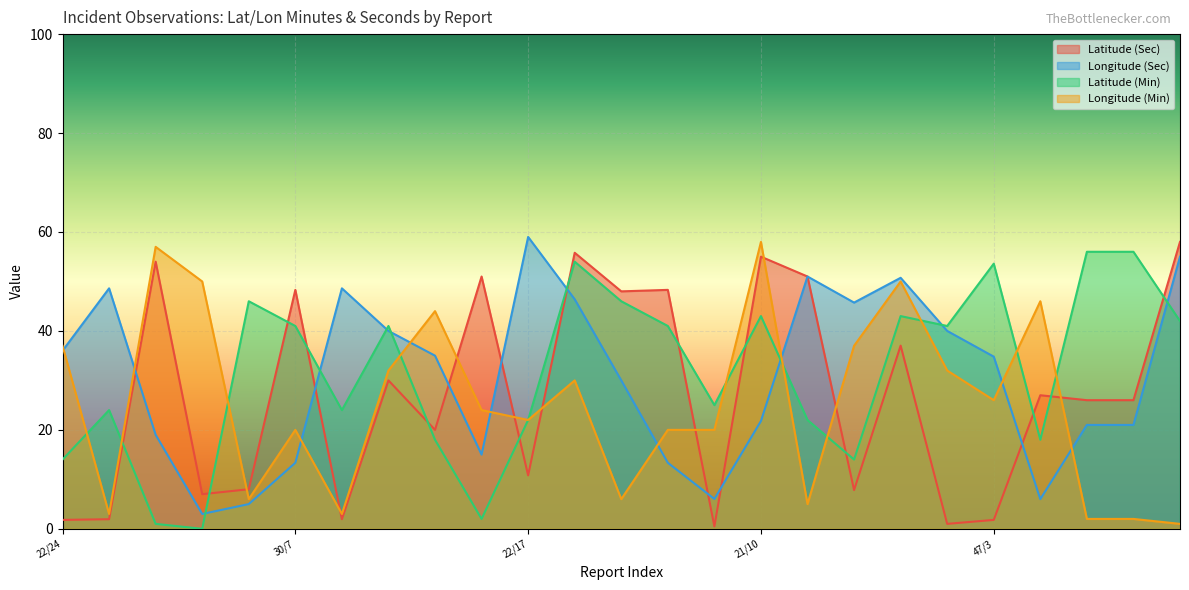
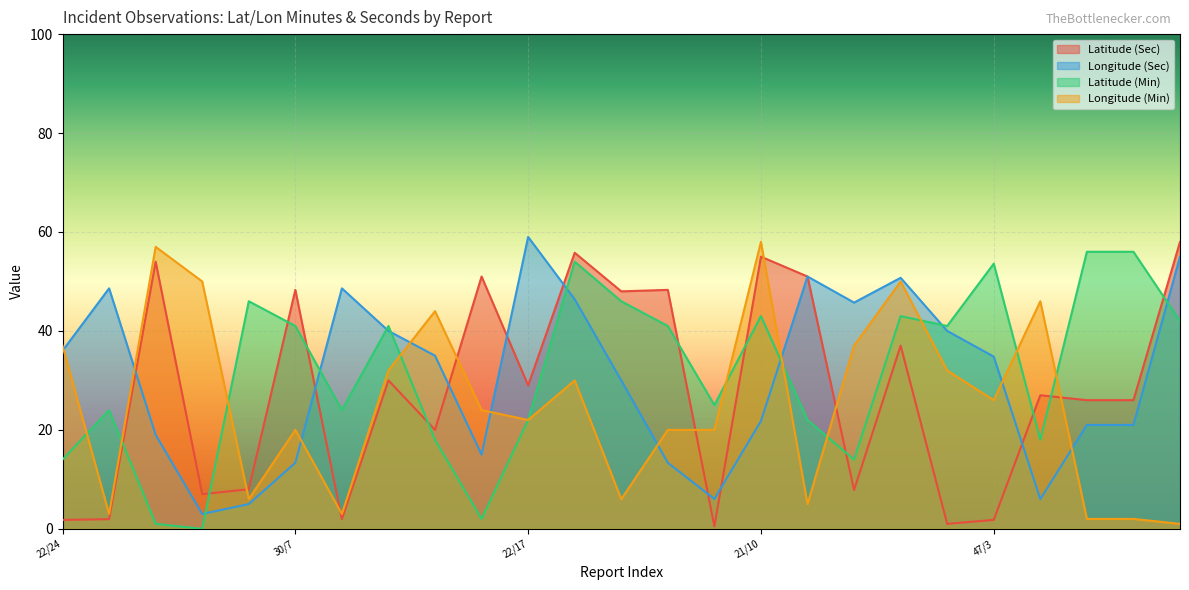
Latitude (Sec), 22/17: 11 -> 29
